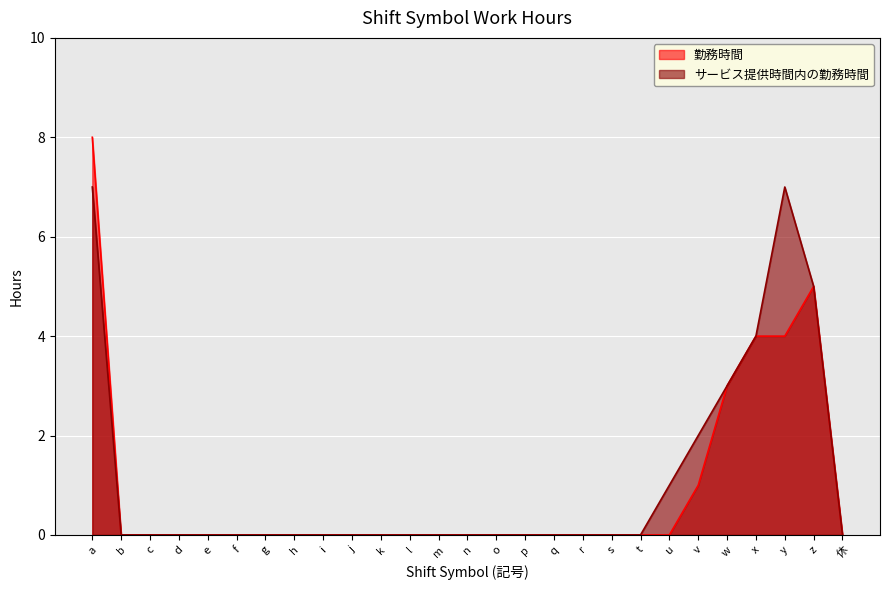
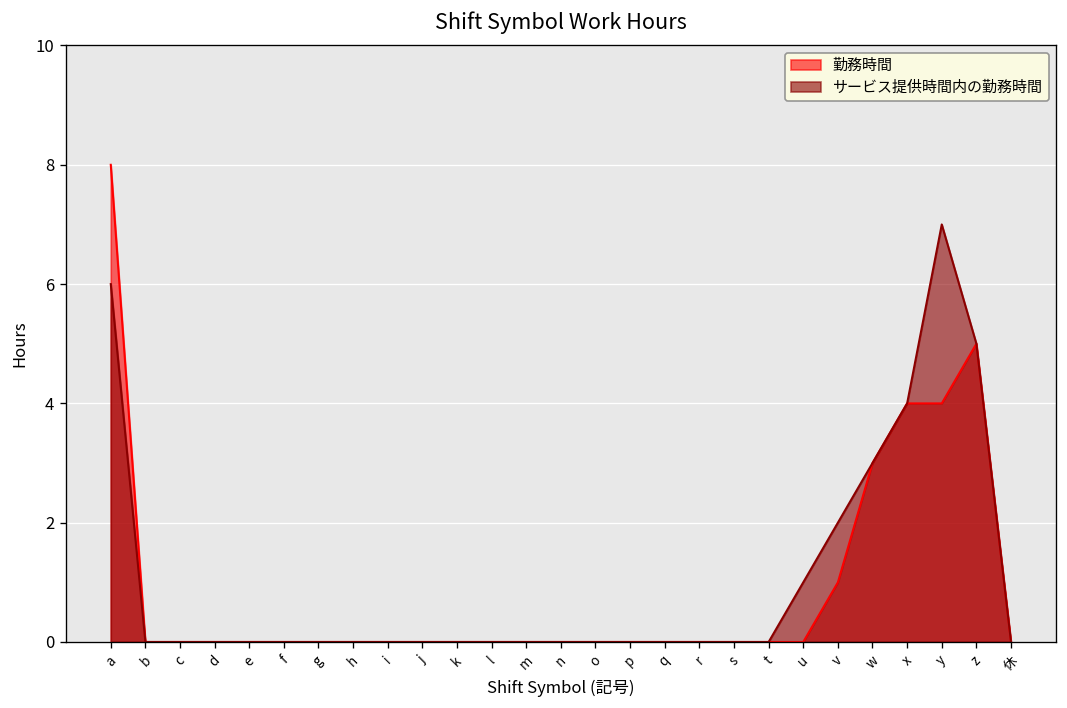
サービス提供時間内の勤務時間, a: 7 -> 6
